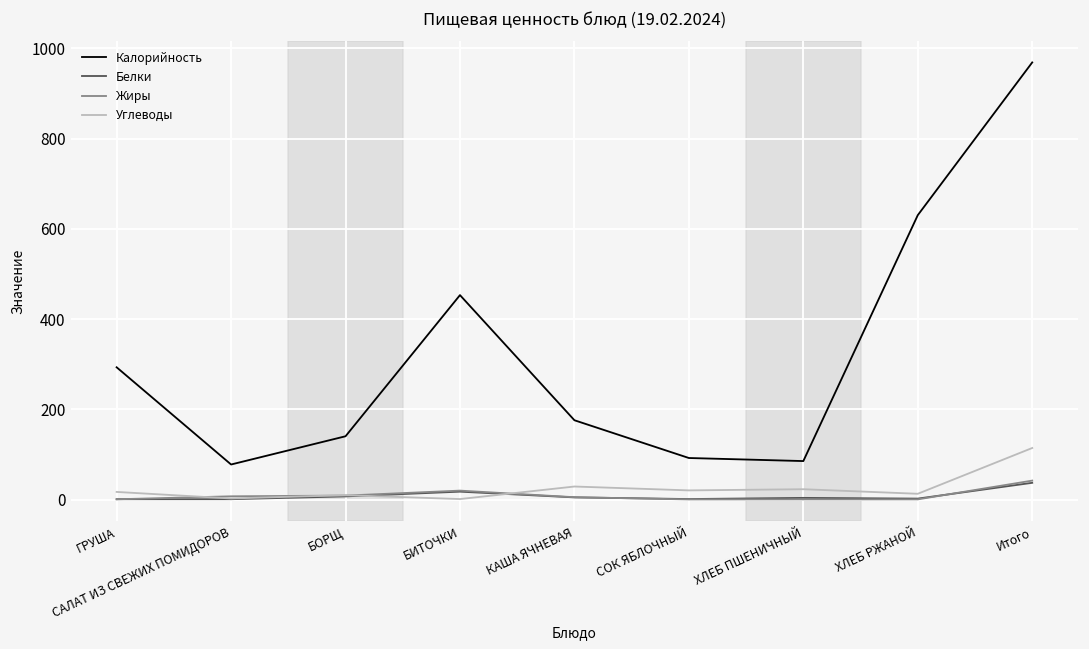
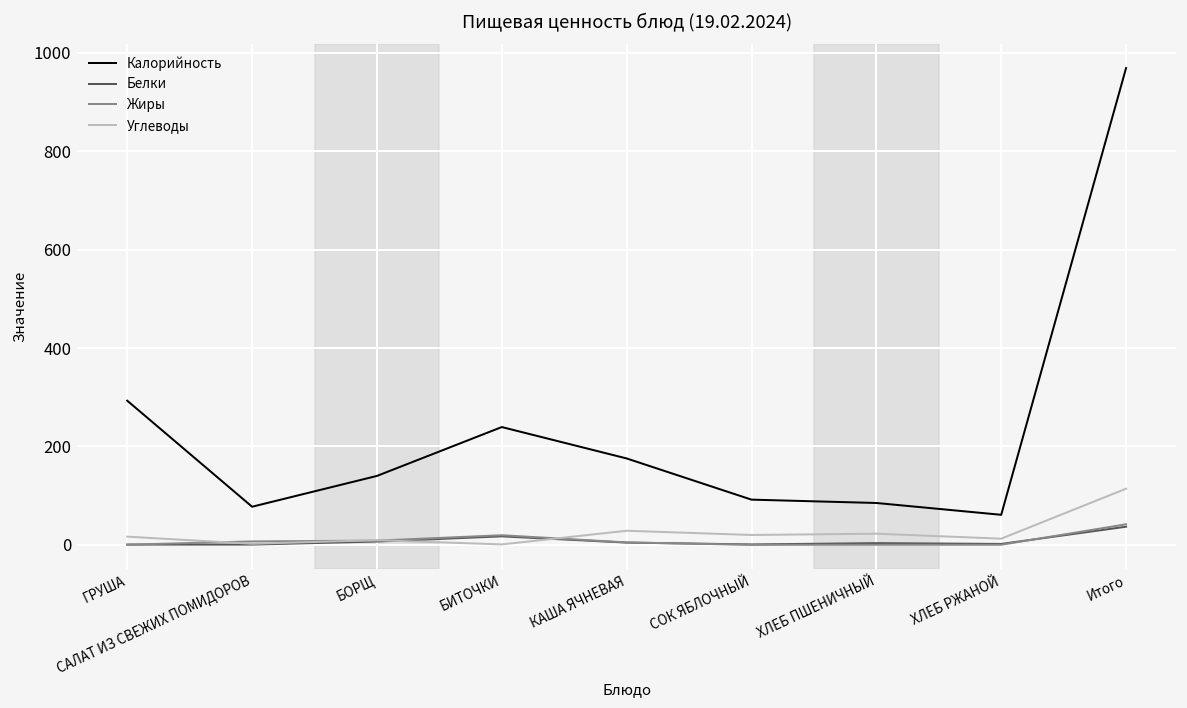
Калорийность, БИТОЧКИ: 450 -> 240
Калорийность, ХЛЕБ РЖАНОЙ: 630 -> 60
